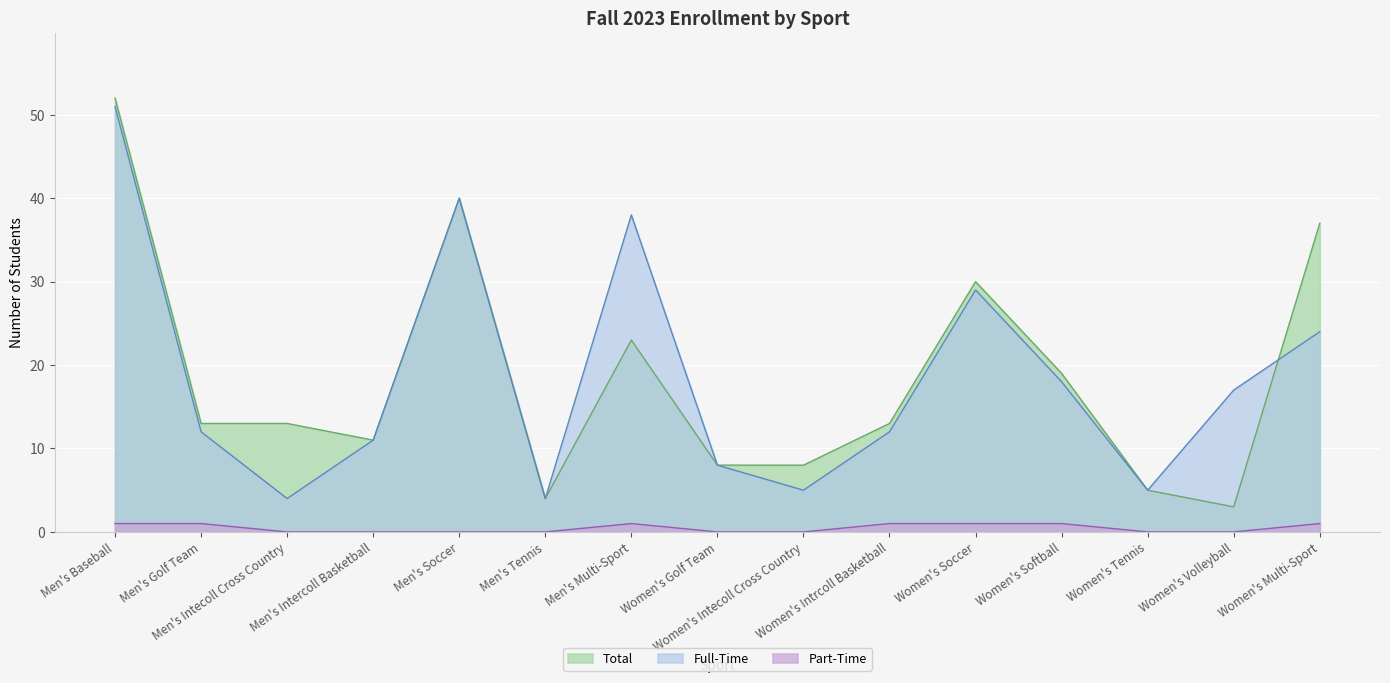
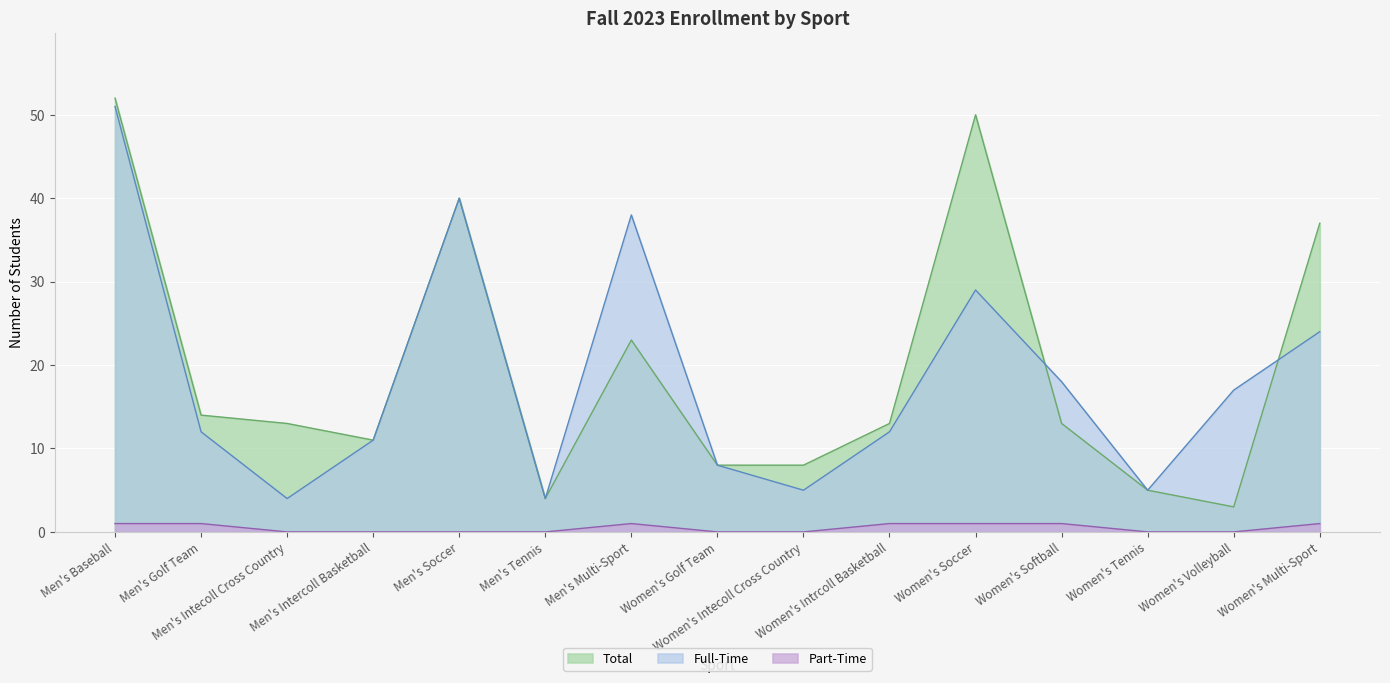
Total, Men's Golf Team: 13 -> 14
Total, Women's Soccer: 30 -> 50
Total, Women's Softball: 19 -> 13
